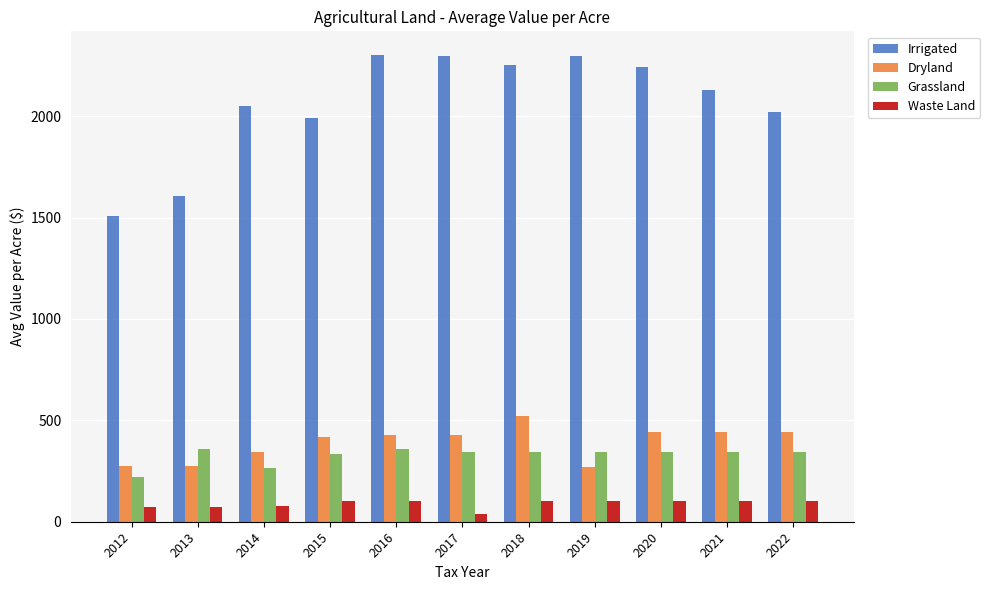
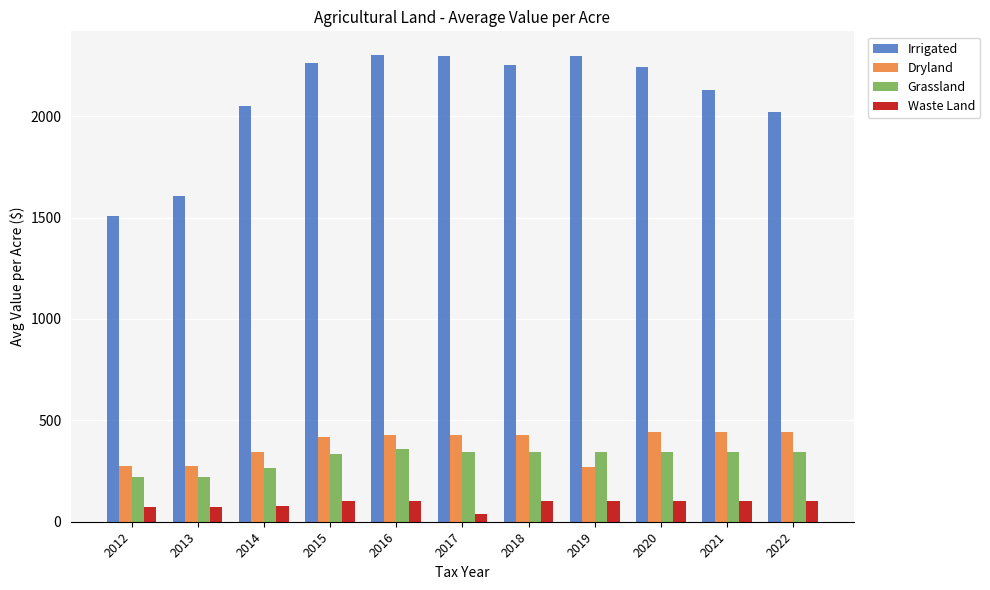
Grassland, 2013: 360 -> 220
Irrigated, 2015: 1990 -> 2260
Dryland, 2018: 520 -> 430
